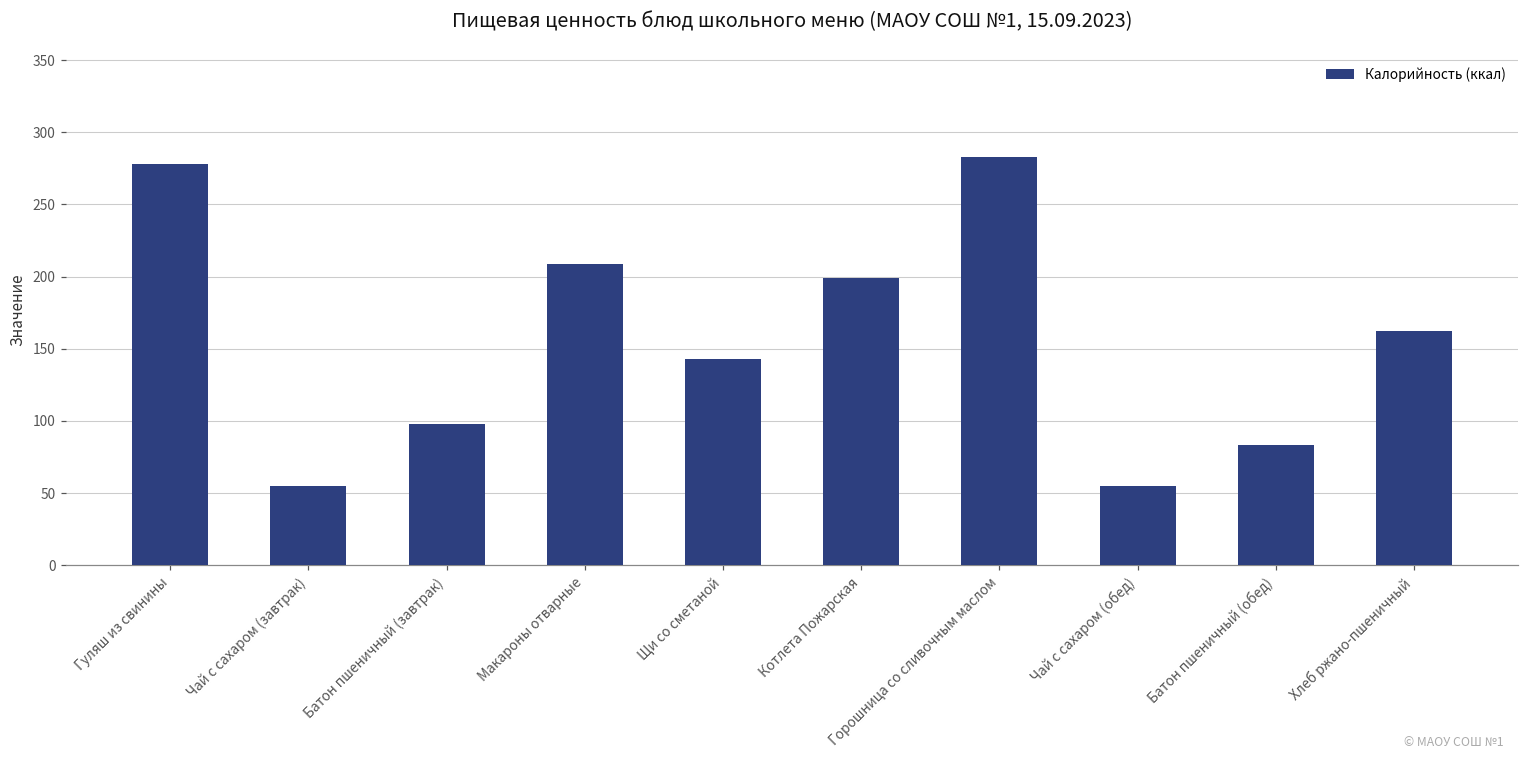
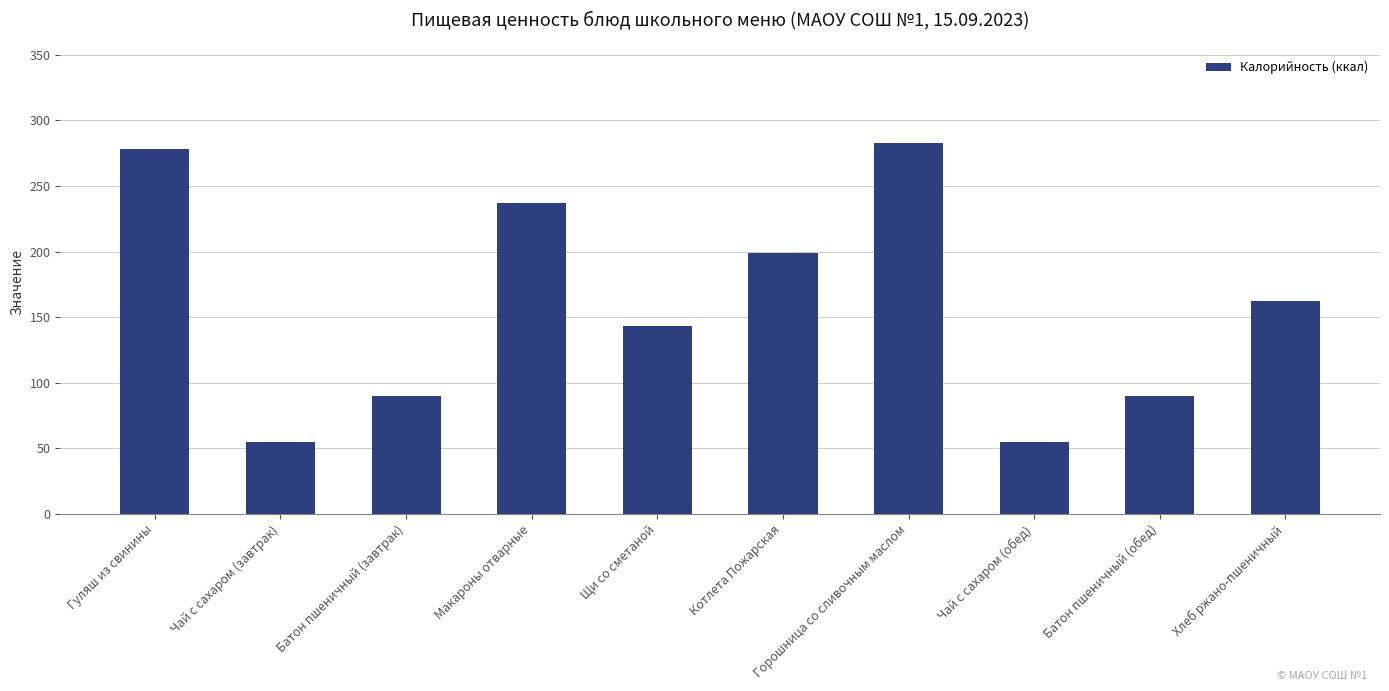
Батон пшеничный (завтрак): 98 -> 90
Макароны отварные: 209 -> 237
Батон пшеничный (обед): 83 -> 90
